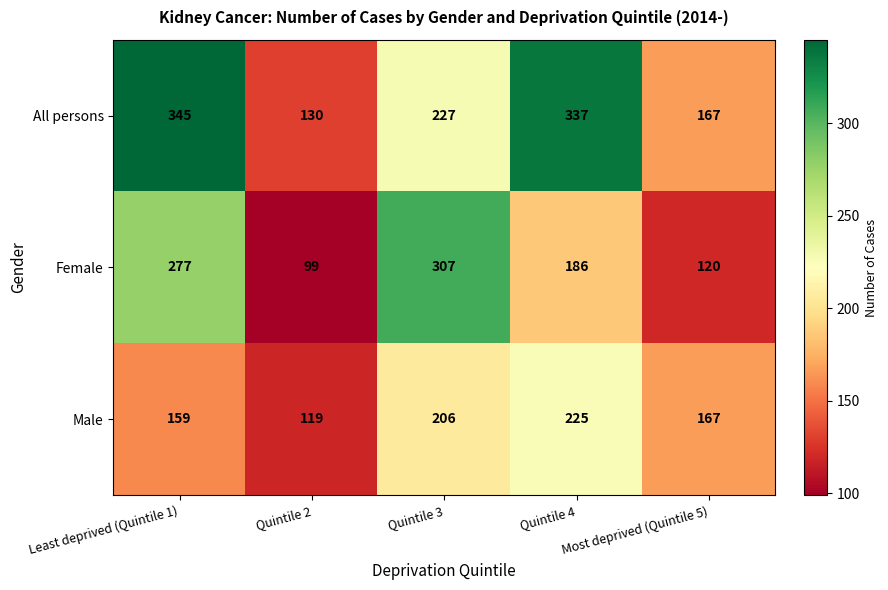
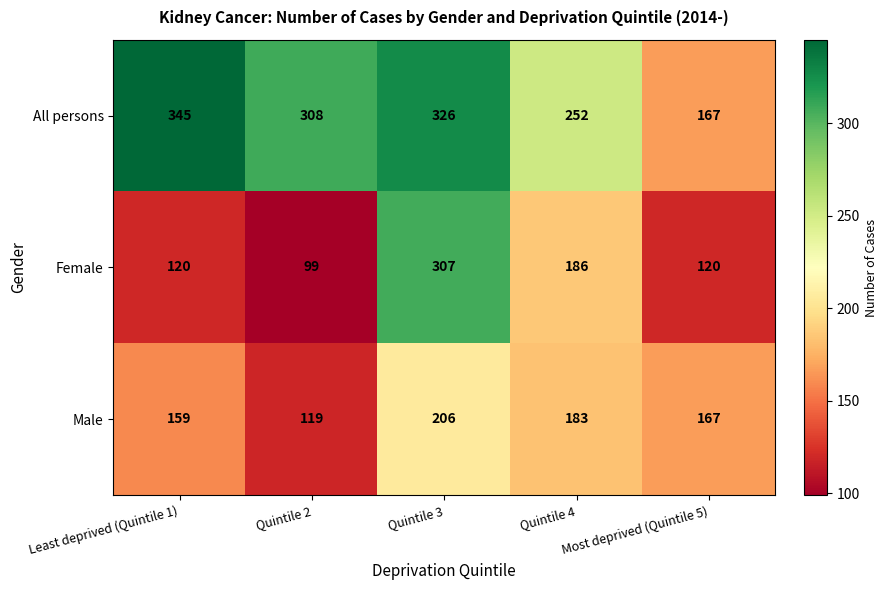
All persons, Quintile 2: 130 -> 308
All persons, Quintile 3: 227 -> 326
All persons, Quintile 4: 337 -> 252
Female, Least deprived (Quintile 1): 277 -> 120
Male, Quintile 4: 225 -> 183
